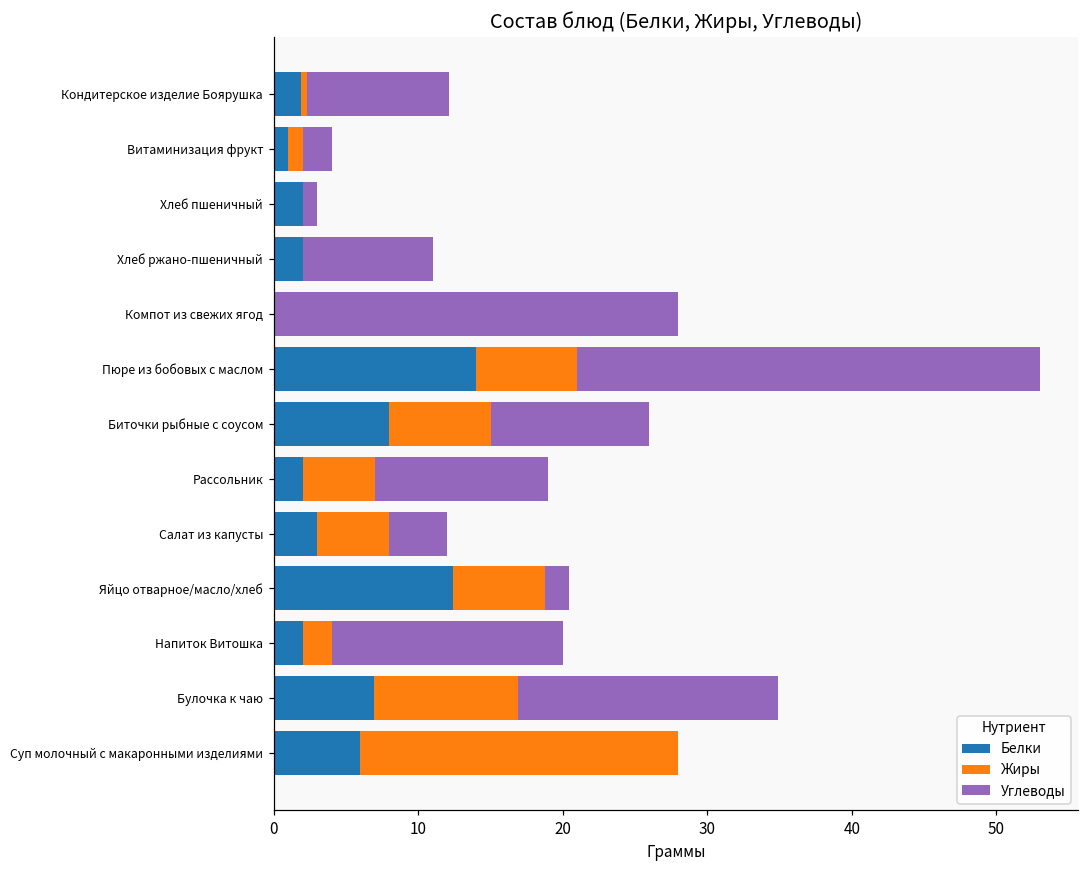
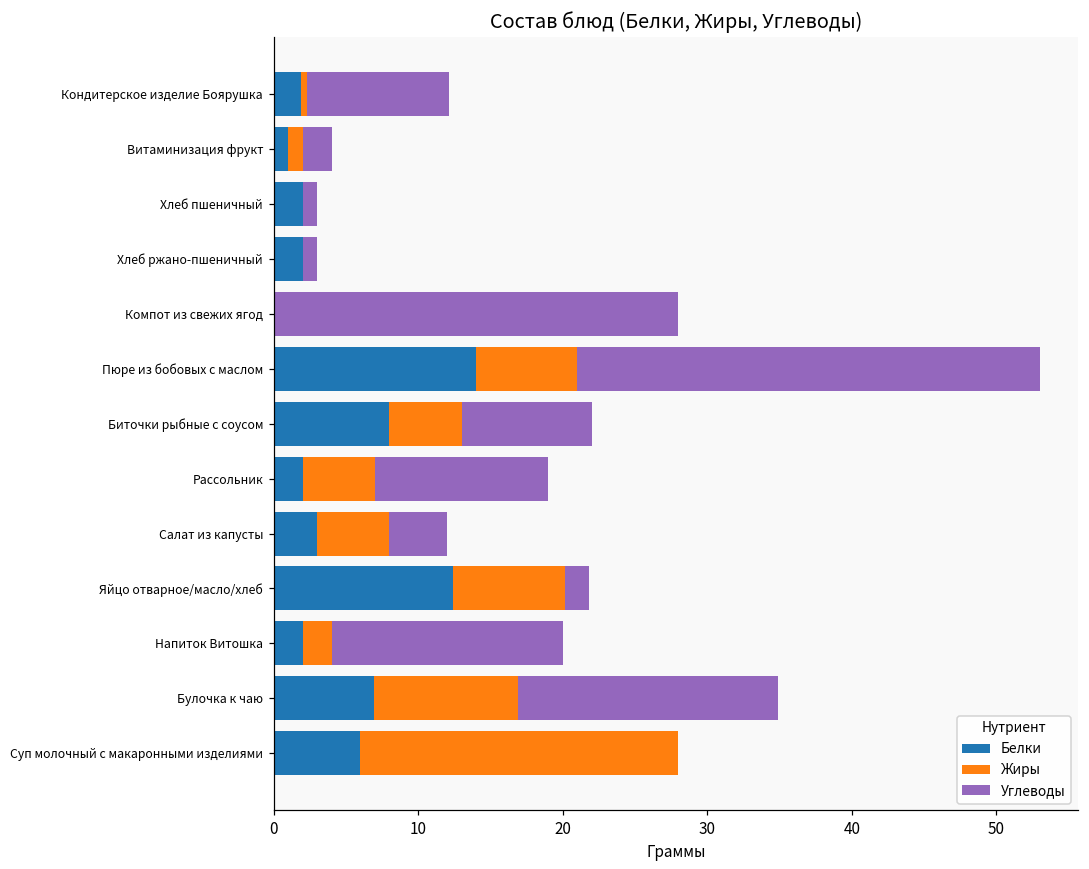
Углеводы, Хлеб ржано-пшеничный: 9 -> 1
Жиры, Биточки рыбные с соусом: 7 -> 5
Углеводы, Биточки рыбные с соусом: 11 -> 9
Жиры, Яйцо отварное/масло/хлеб: 6.4 -> 7.8
